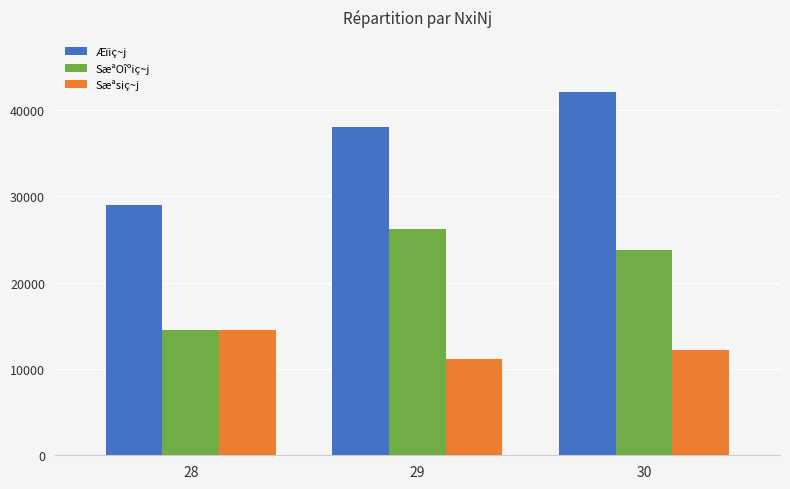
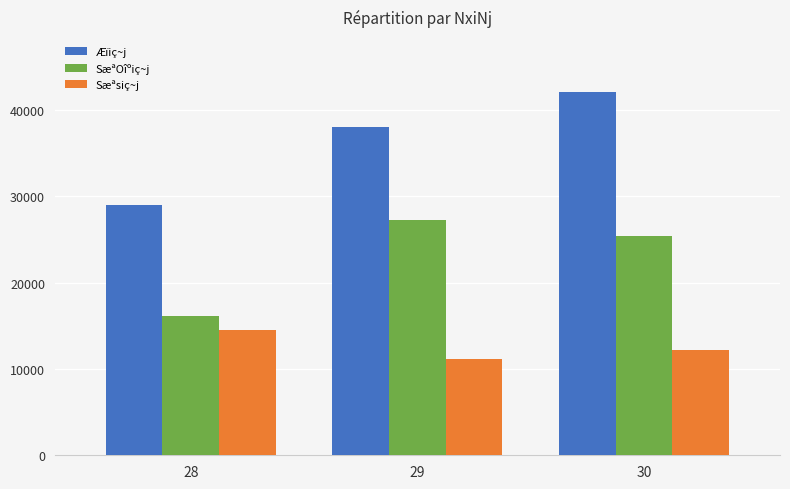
SæªOîºiç~j, 28: 14000 -> 16000
SæªOîºiç~j, 29: 26000 -> 27000
SæªOîºiç~j, 30: 24000 -> 25000
